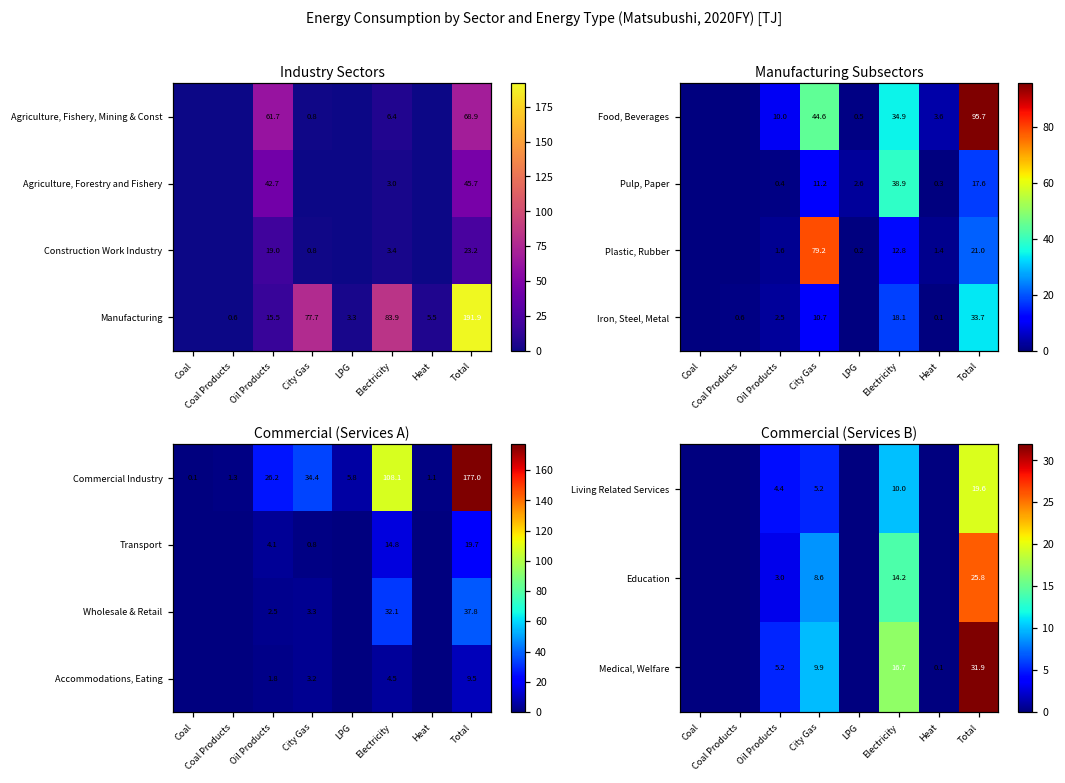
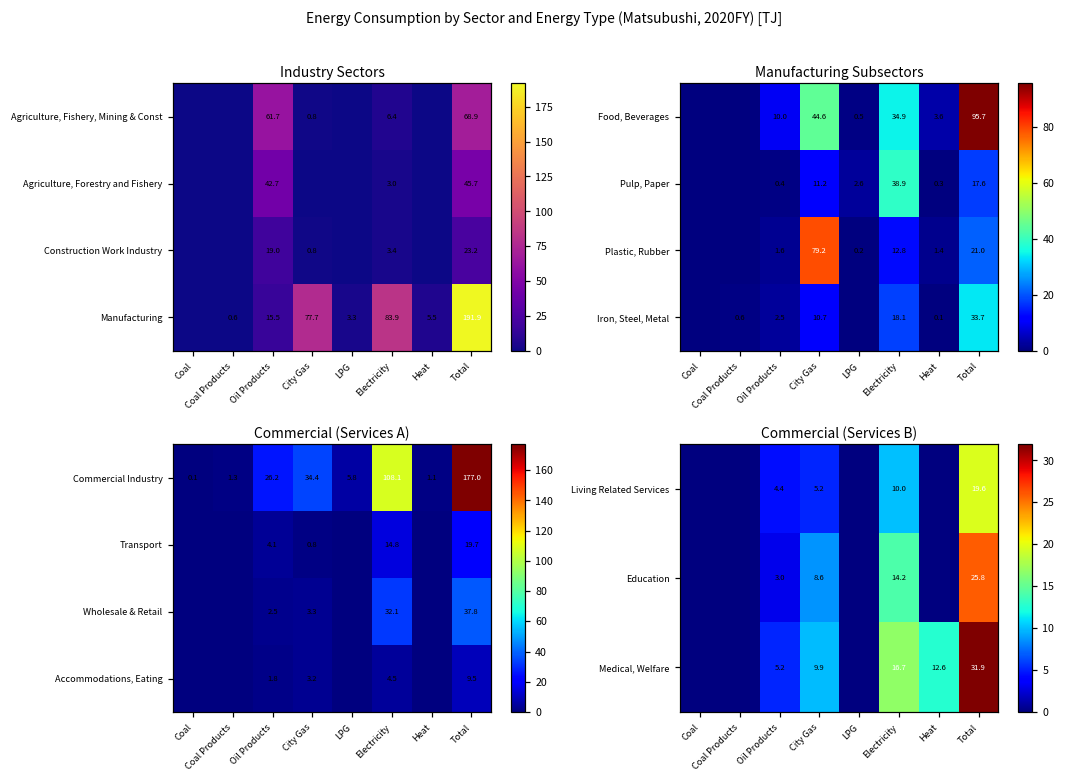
Commercial (Services B), Medical, Welfare, Heat: 0.1 -> 12.6
